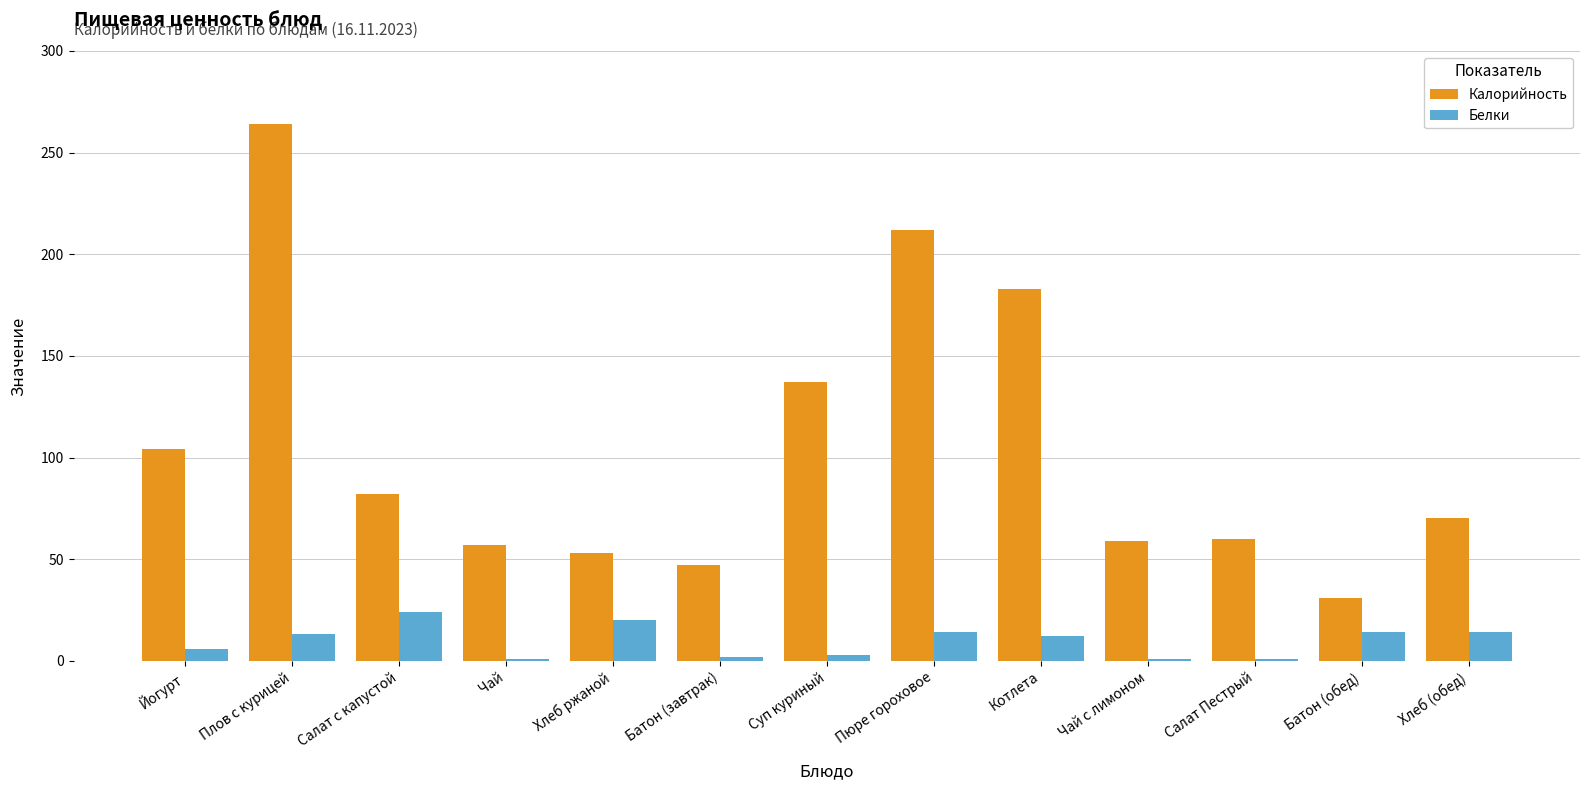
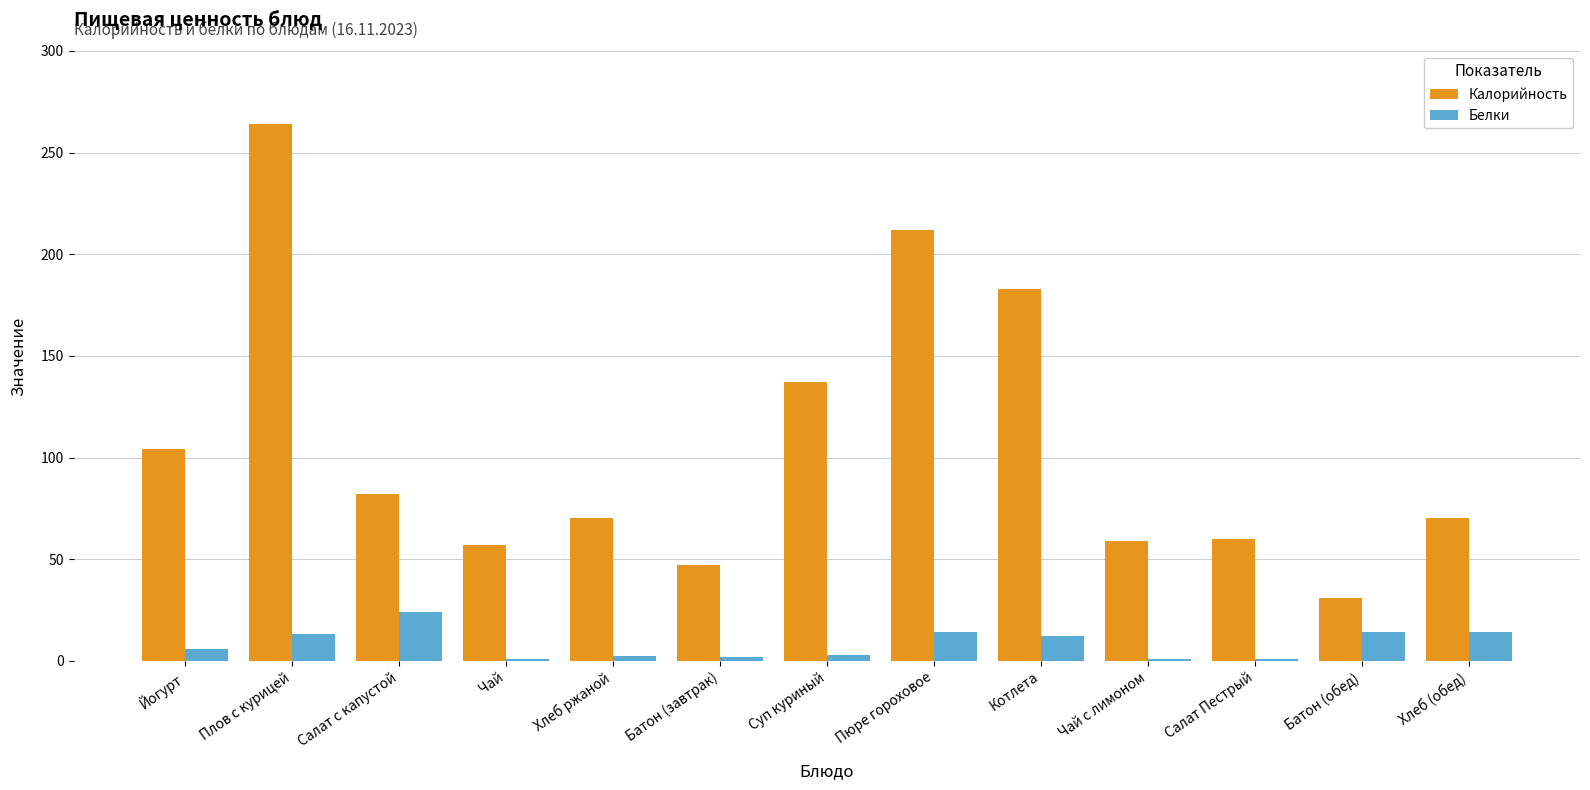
Калорийность, Хлеб ржаной: 53 -> 71
Белки, Хлеб ржаной: 20 -> 2
